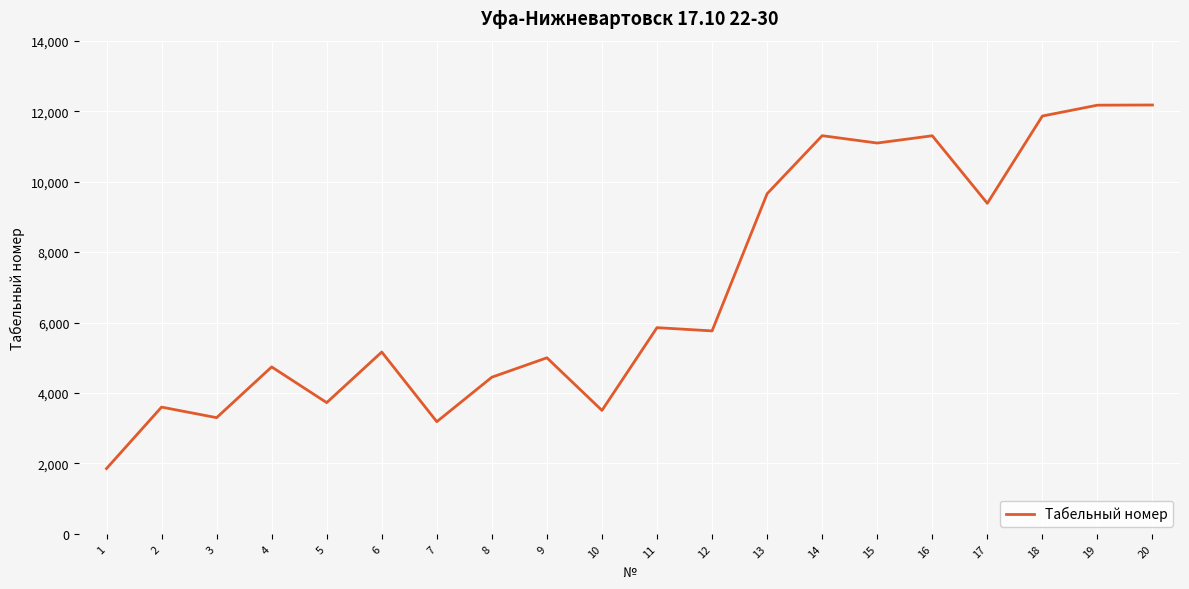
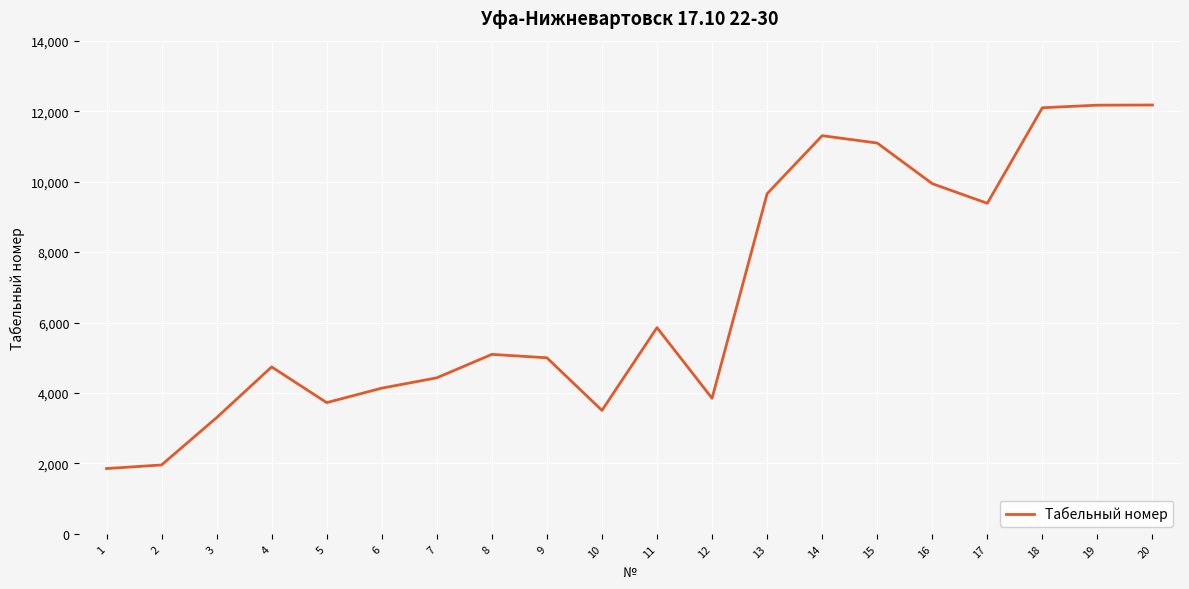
2: 3,600 -> 2,000
6: 5,200 -> 4,100
7: 3,200 -> 4,400
8: 4,400 -> 5,100
12: 5,800 -> 3,900
16: 11,300 -> 9,900
18: 11,900 -> 12,100
